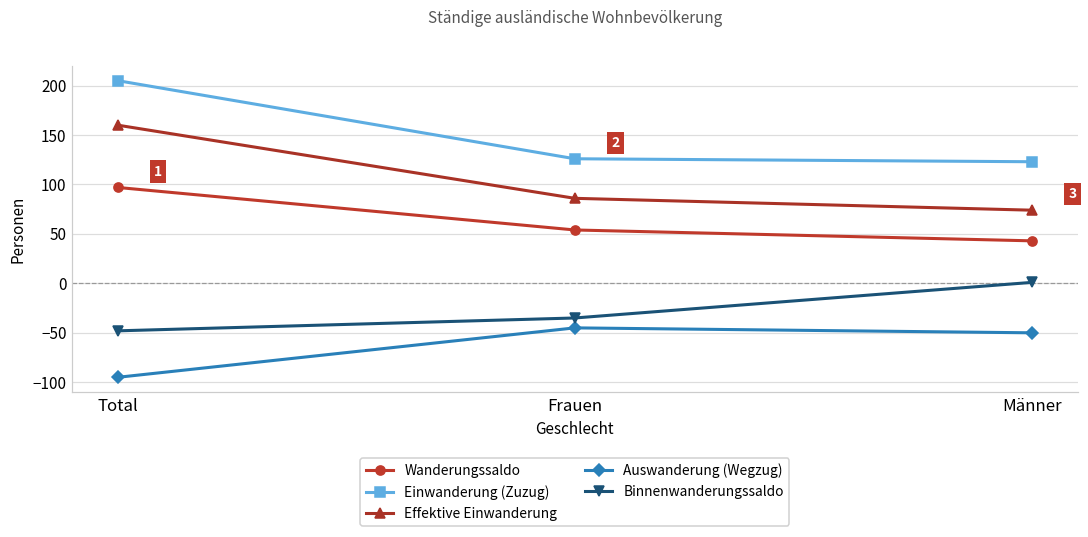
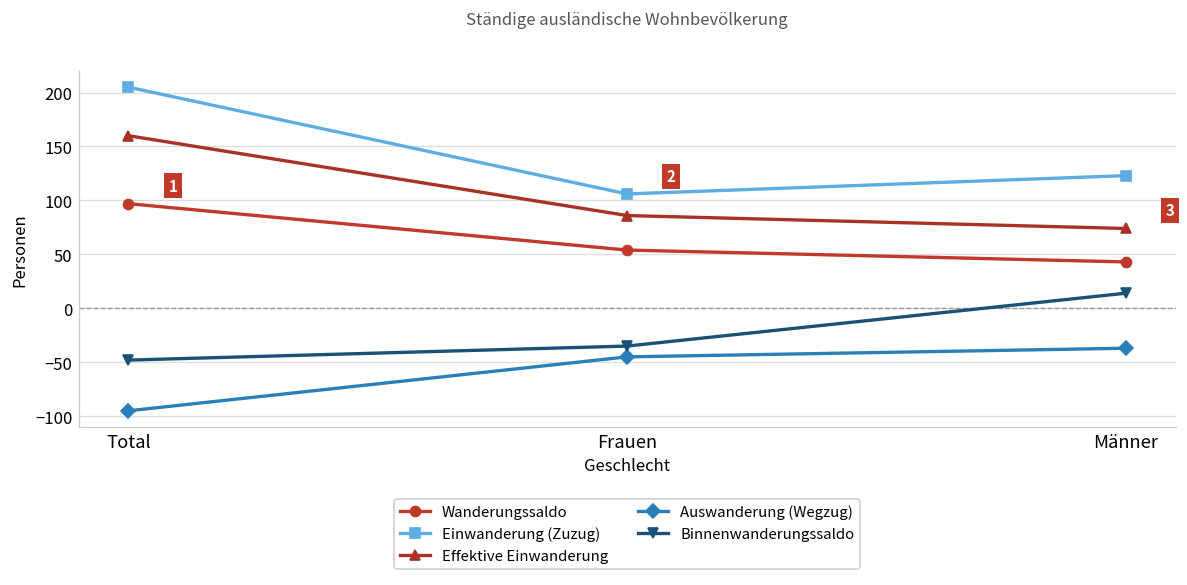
Einwanderung (Zuzug), Frauen: 130 -> 110
Auswanderung (Wegzug), Männer: -50 -> -40
Binnenwanderungssaldo, Männer: 0 -> 10
